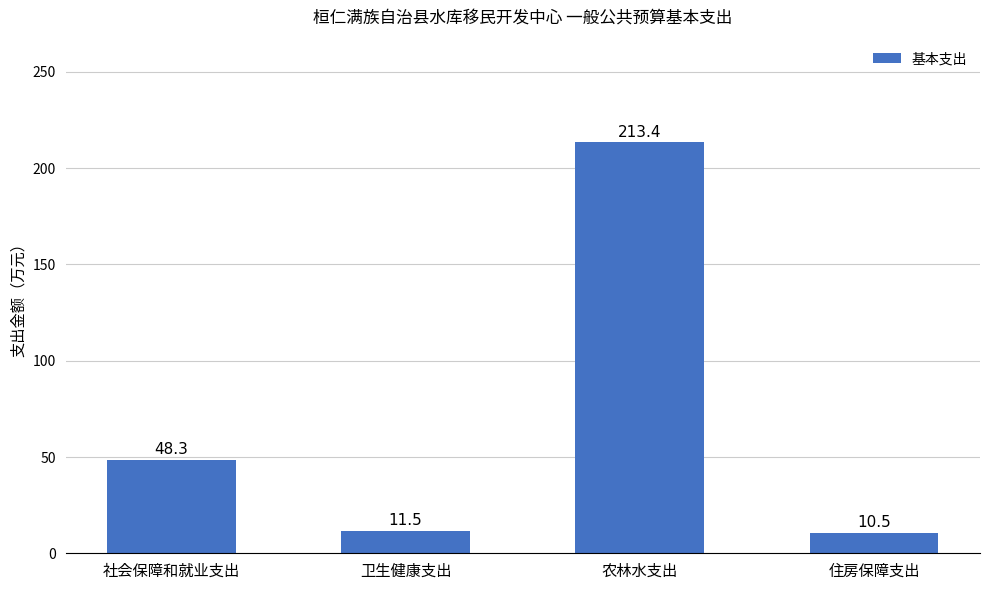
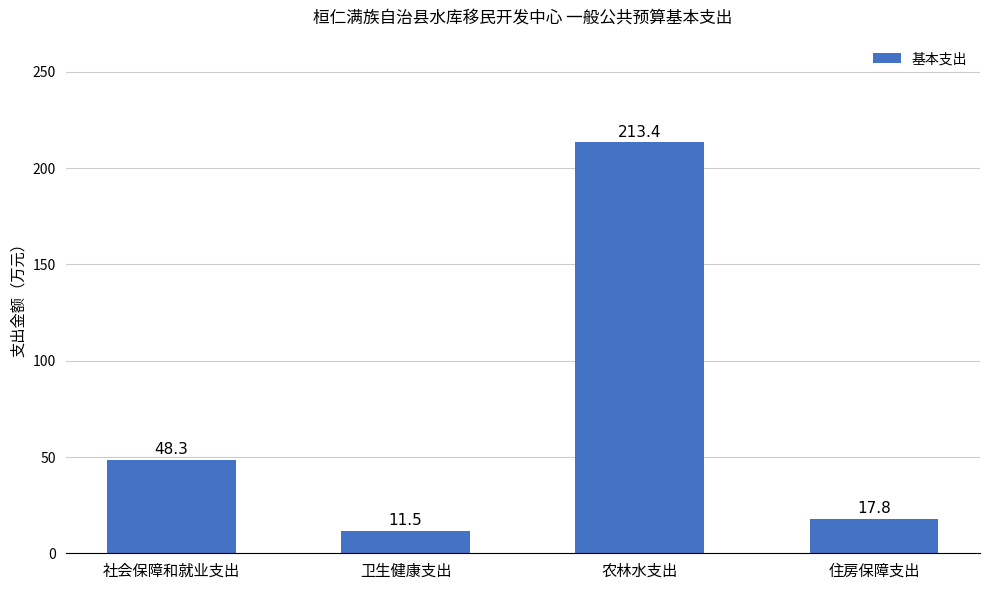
住房保障支出: 10.5 -> 17.8
